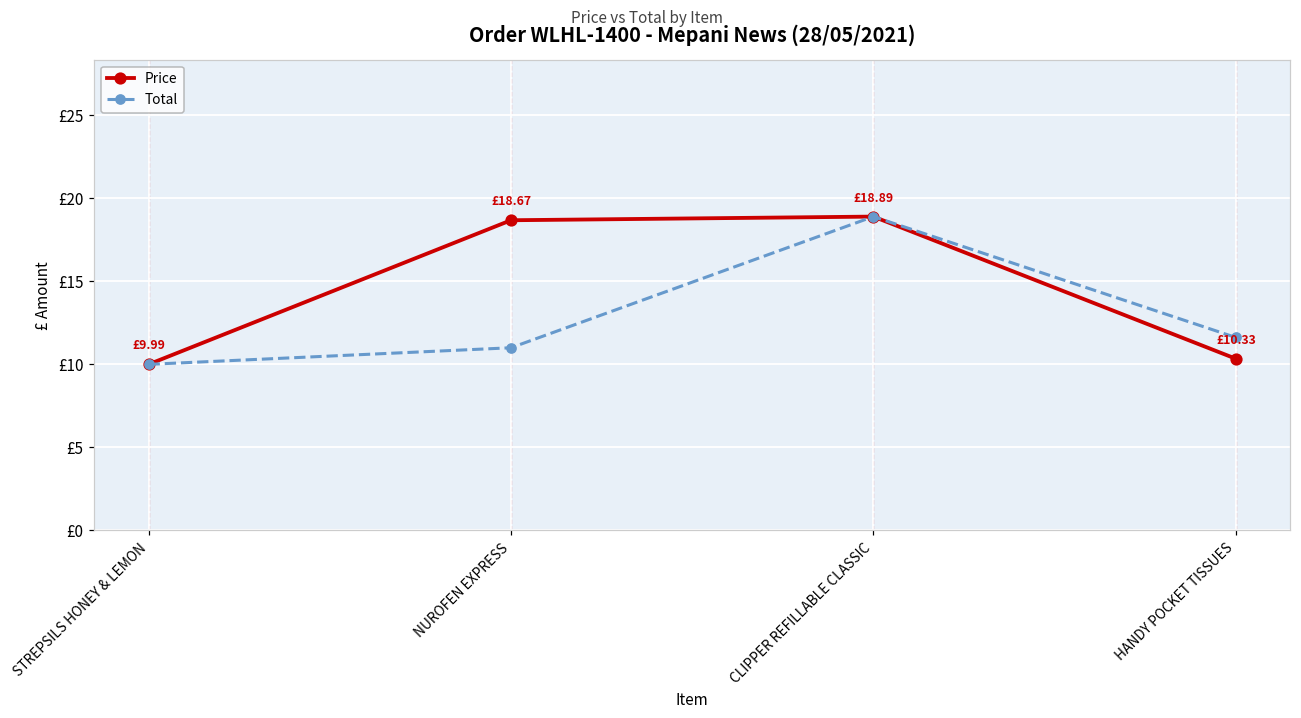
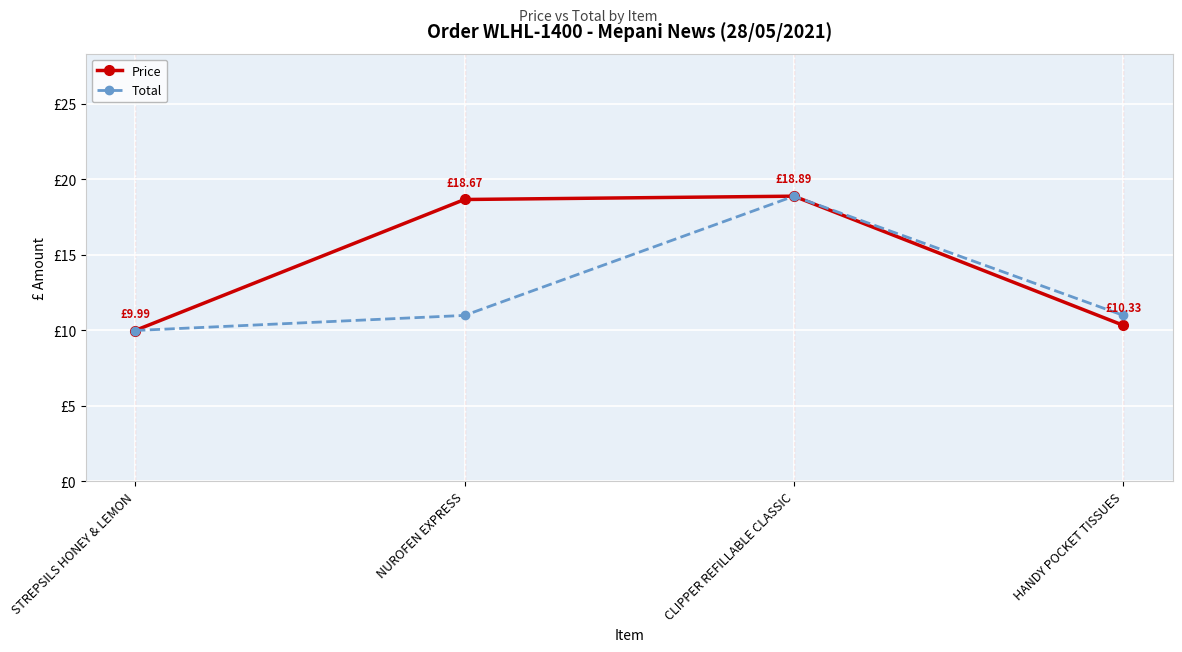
Total, HANDY POCKET TISSUES: £11.6 -> £11.0
